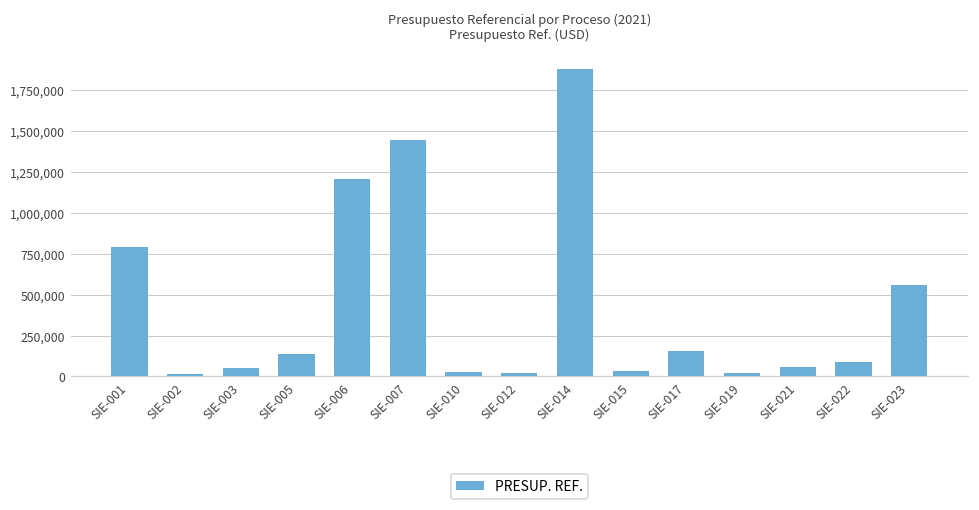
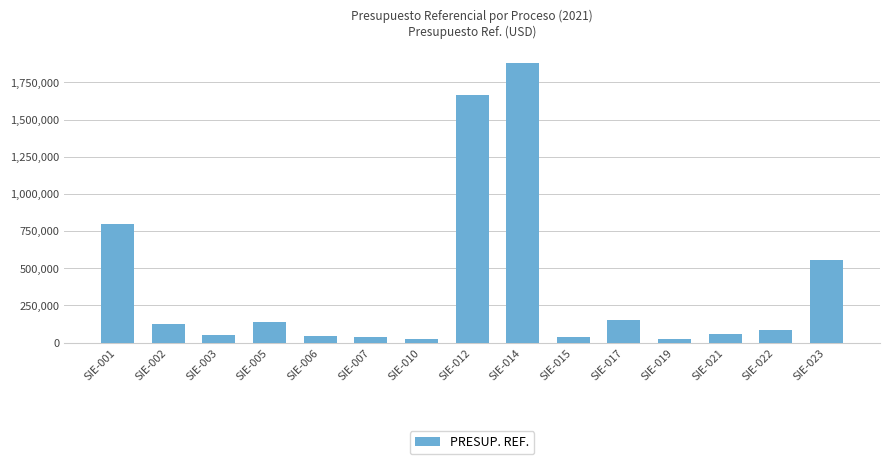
SIE-002: 20,000 -> 120,000
SIE-006: 1,210,000 -> 50,000
SIE-007: 1,450,000 -> 40,000
SIE-012: 20,000 -> 1,660,000
